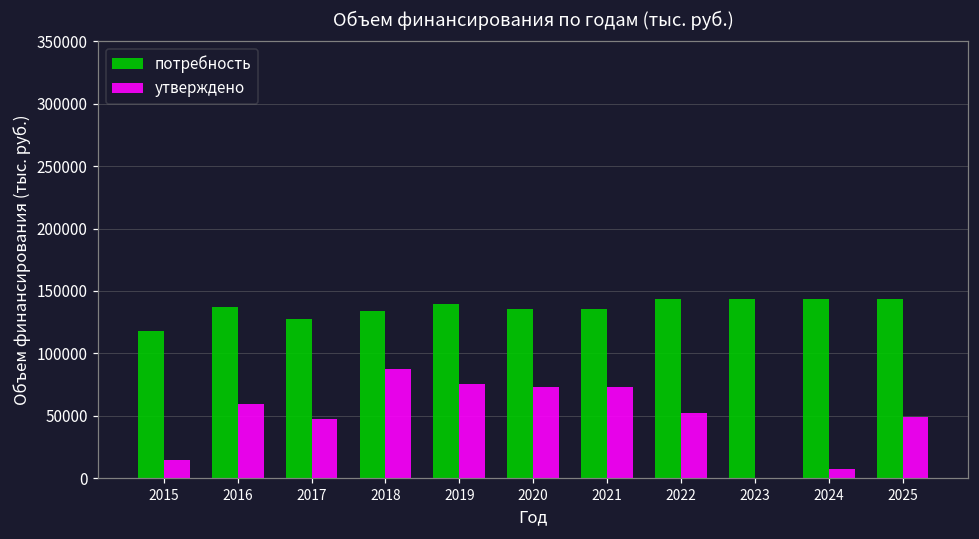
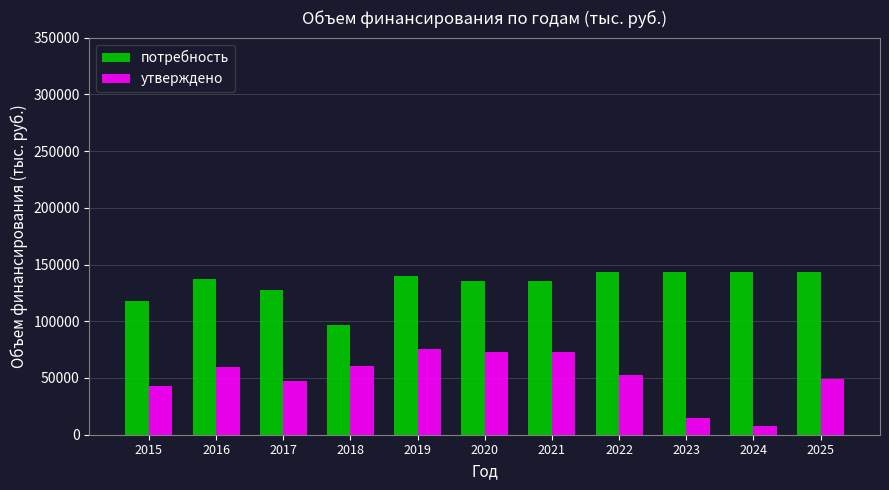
утверждено, 2015: 15000 -> 43000
потребность, 2018: 134000 -> 97000
утверждено, 2018: 87000 -> 60000
утверждено, 2023: 0 -> 15000
